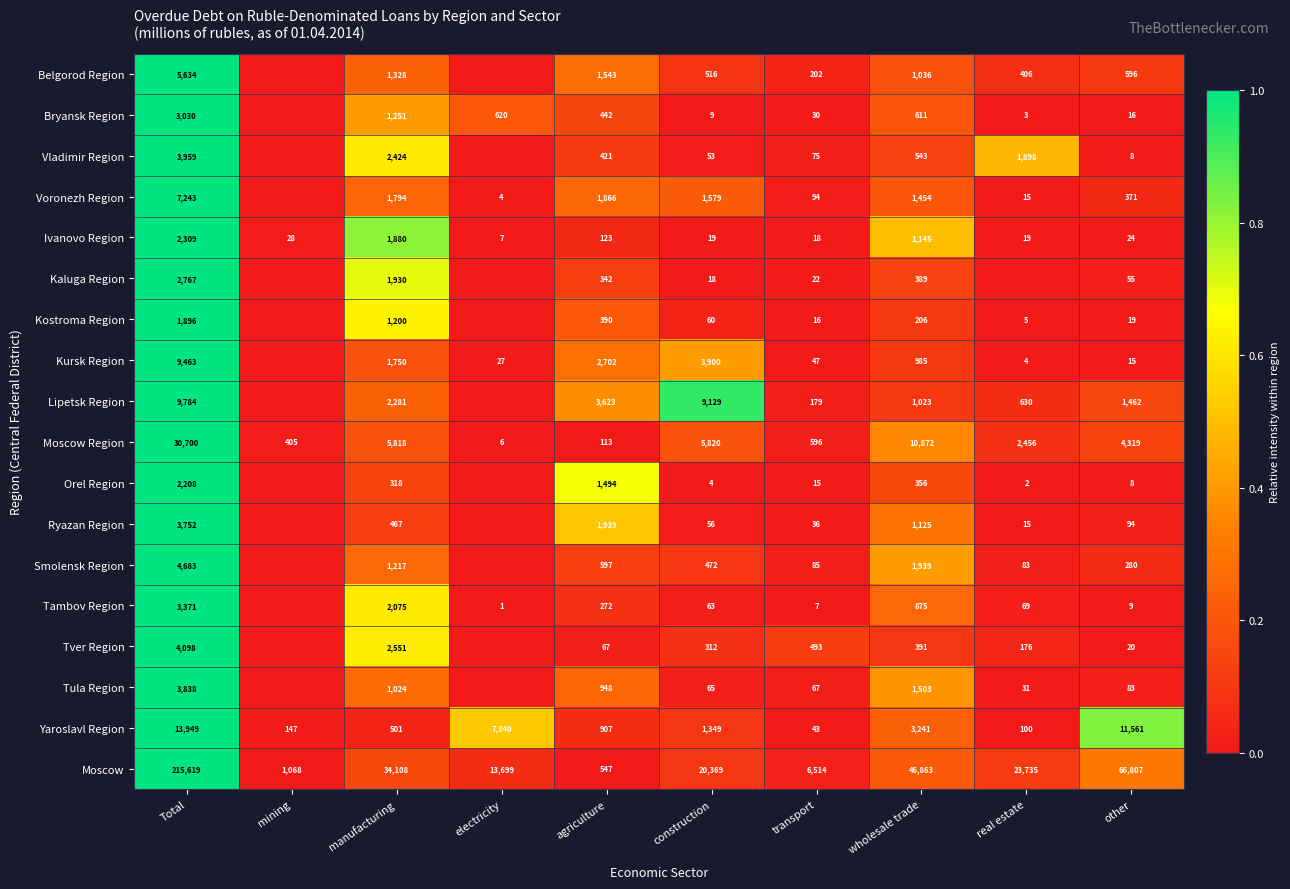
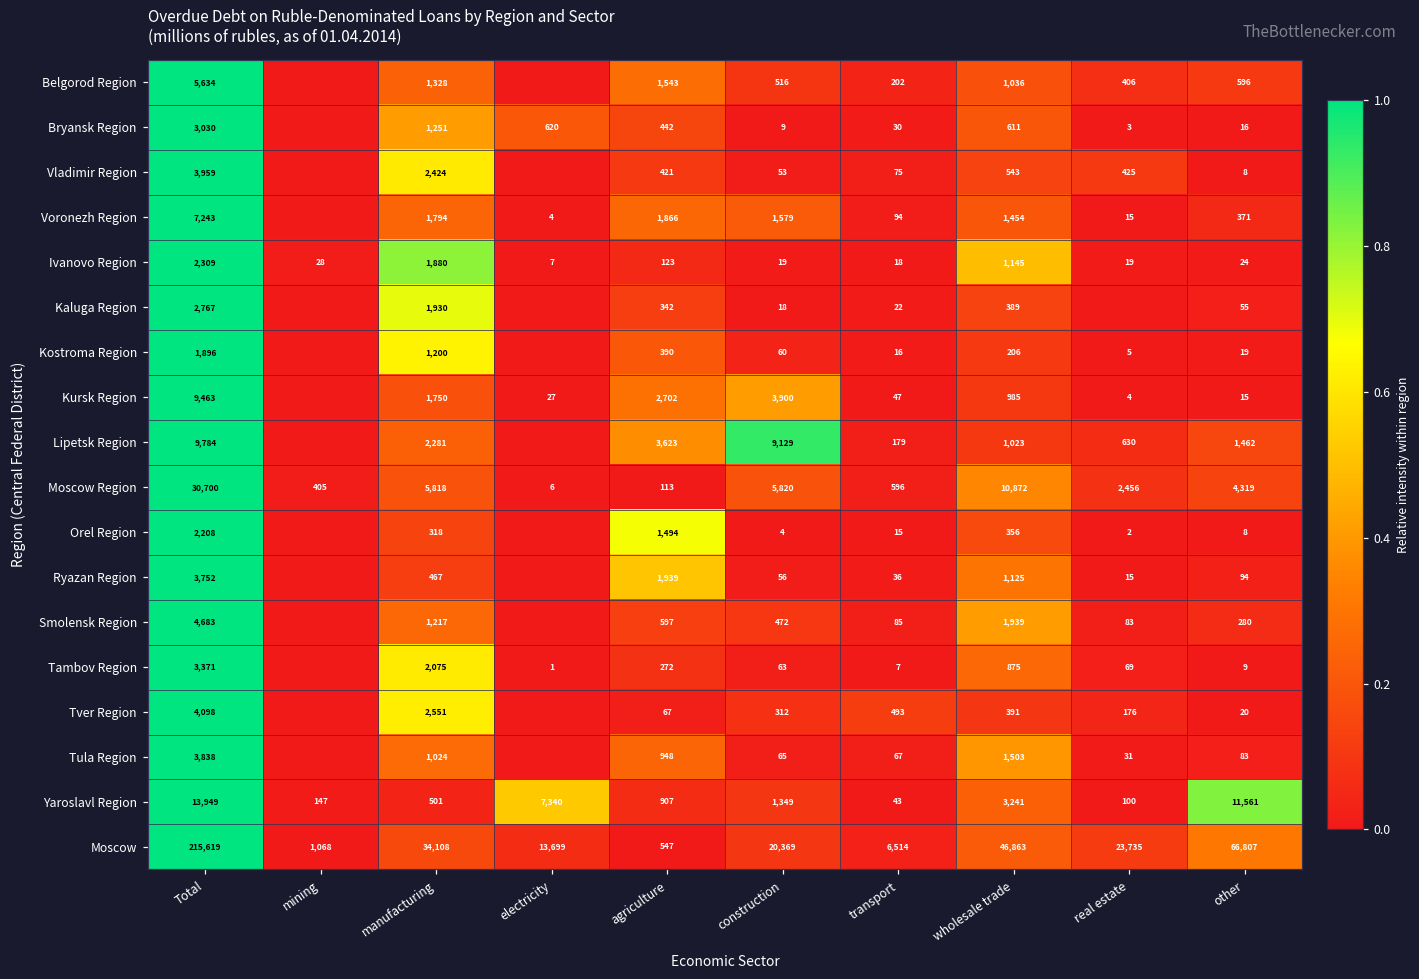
Vladimir Region, real estate: 1,898 -> 425
